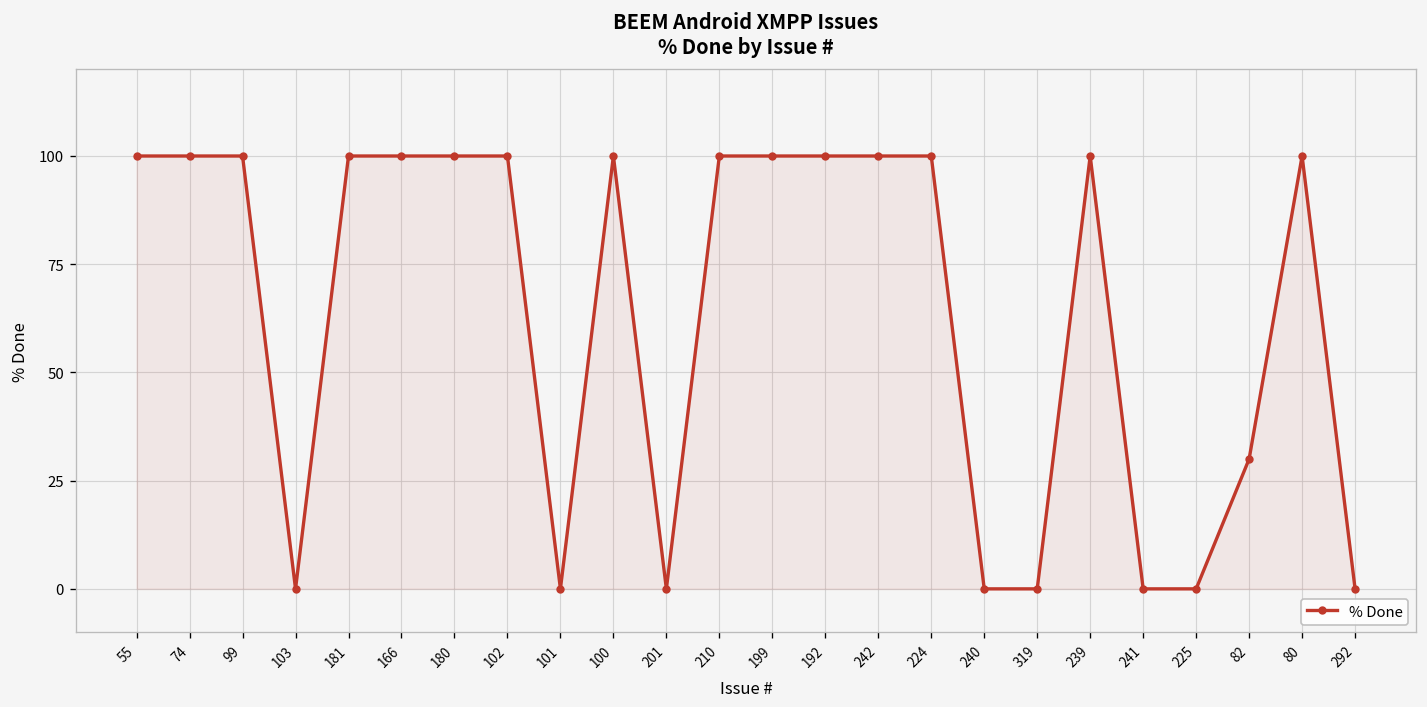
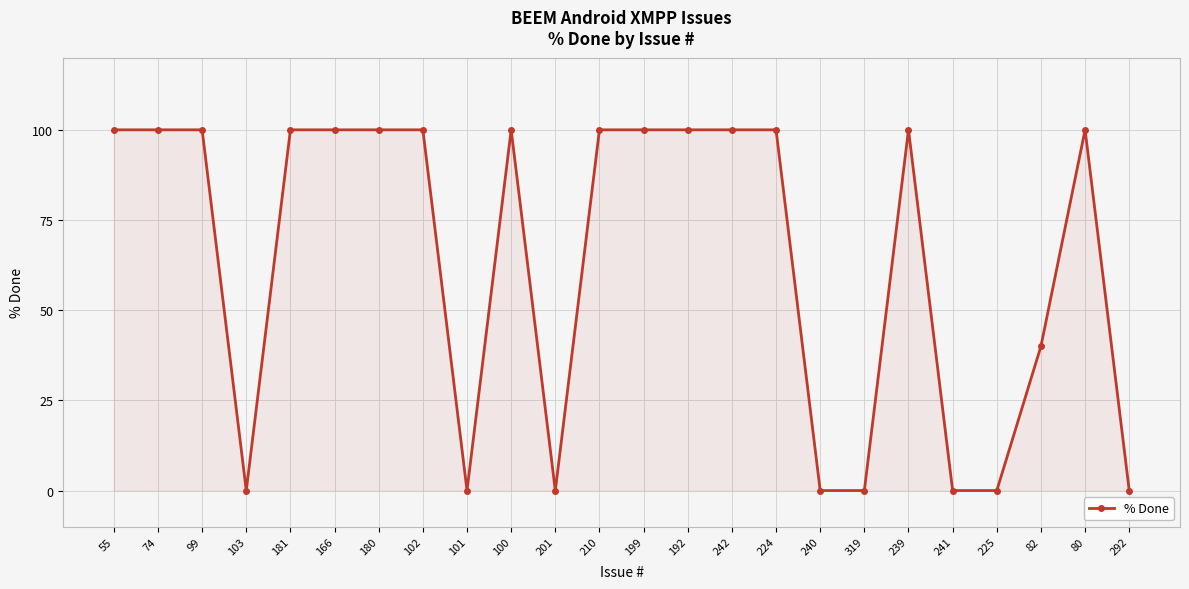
82: 30 -> 40
